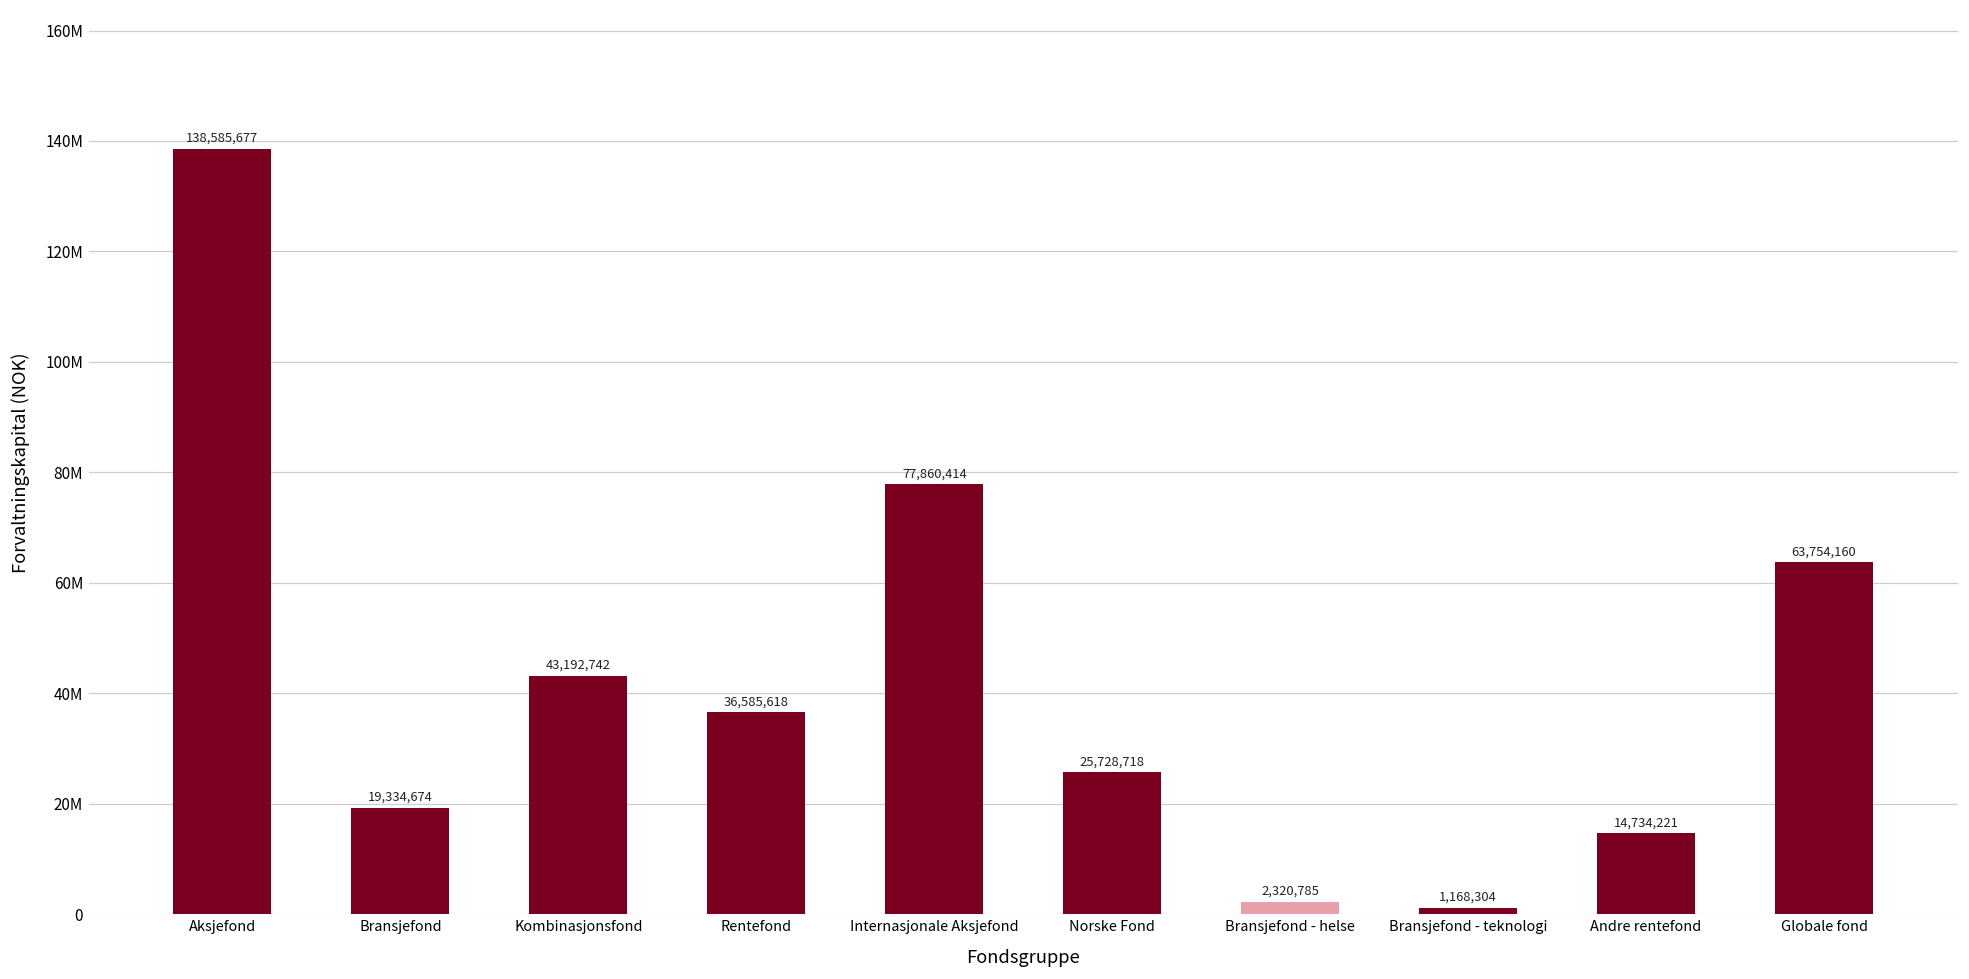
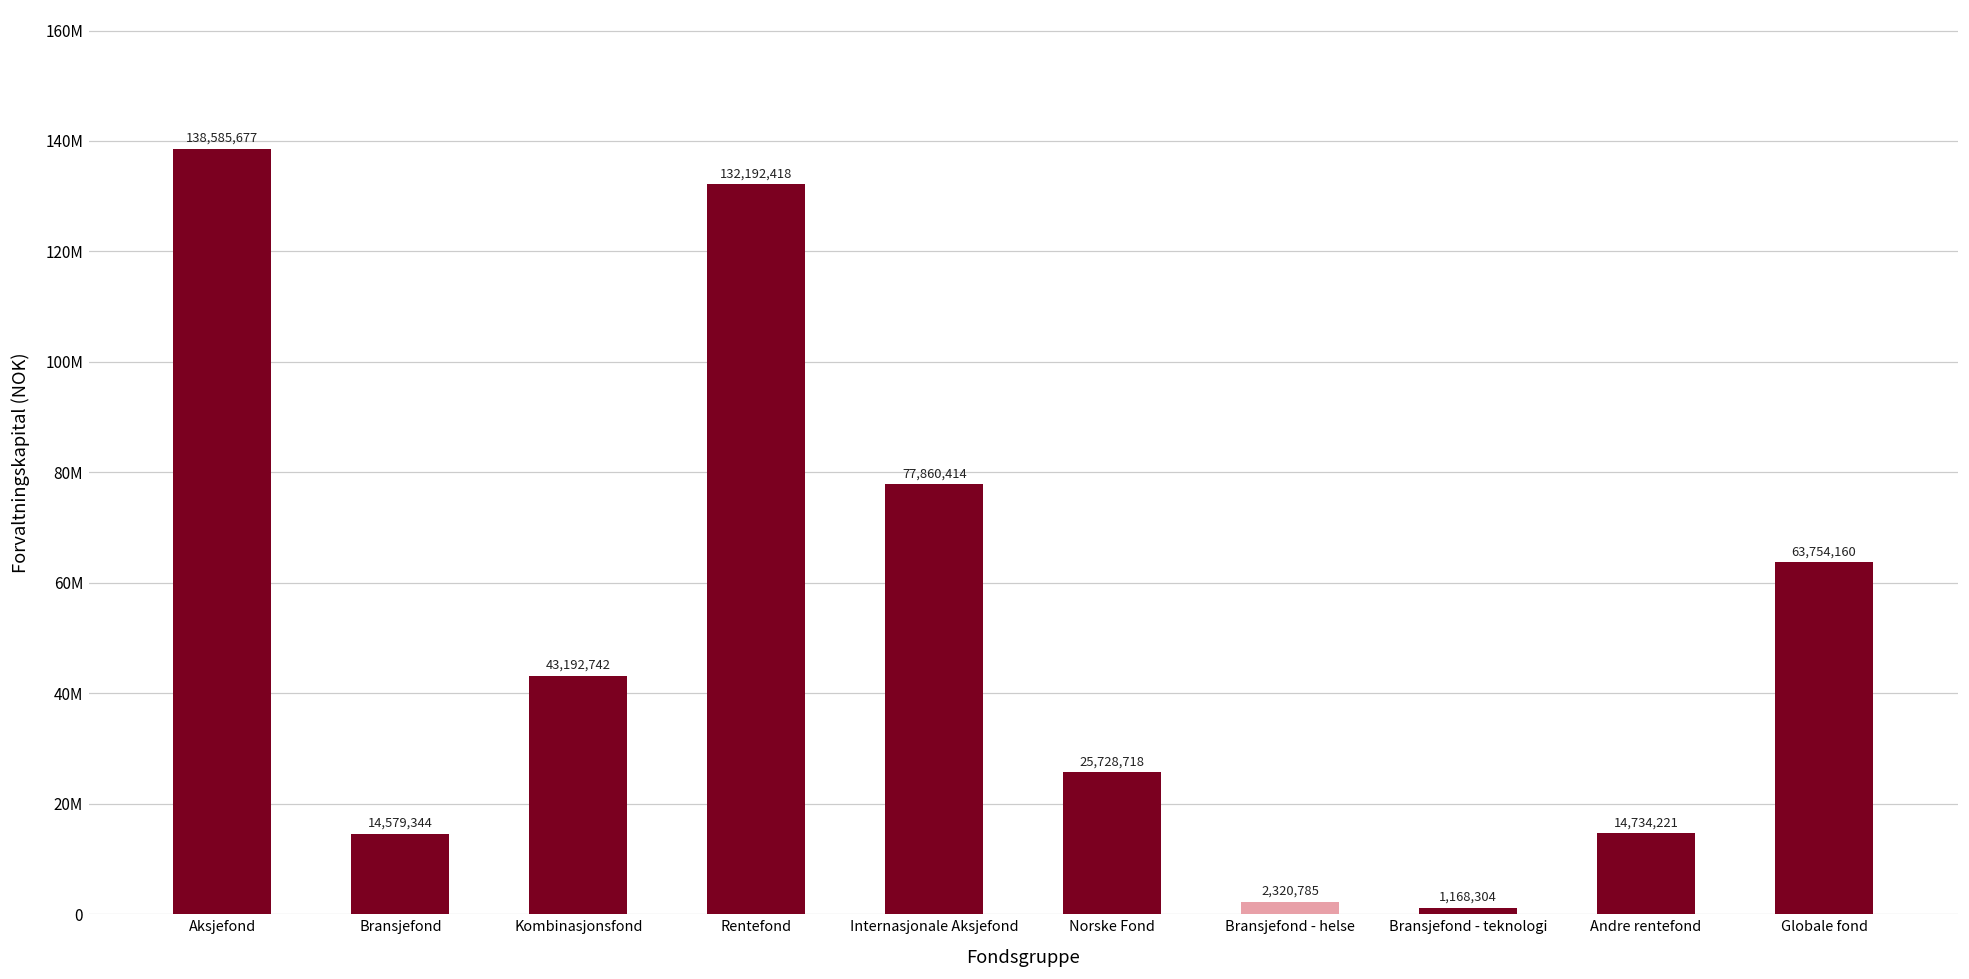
Bransjefond: 19,334,674 -> 14,579,344
Rentefond: 36,585,618 -> 132,192,418
